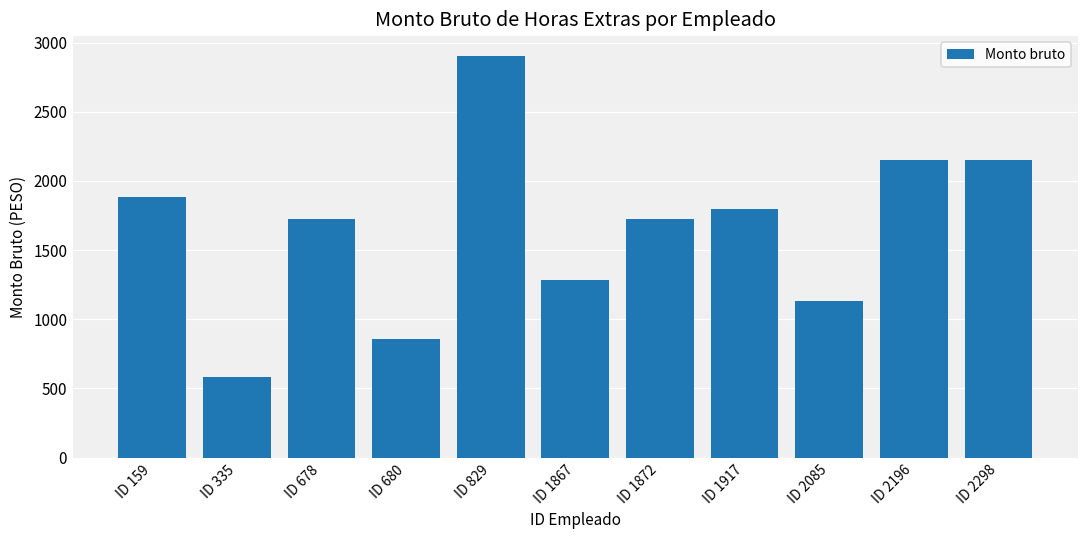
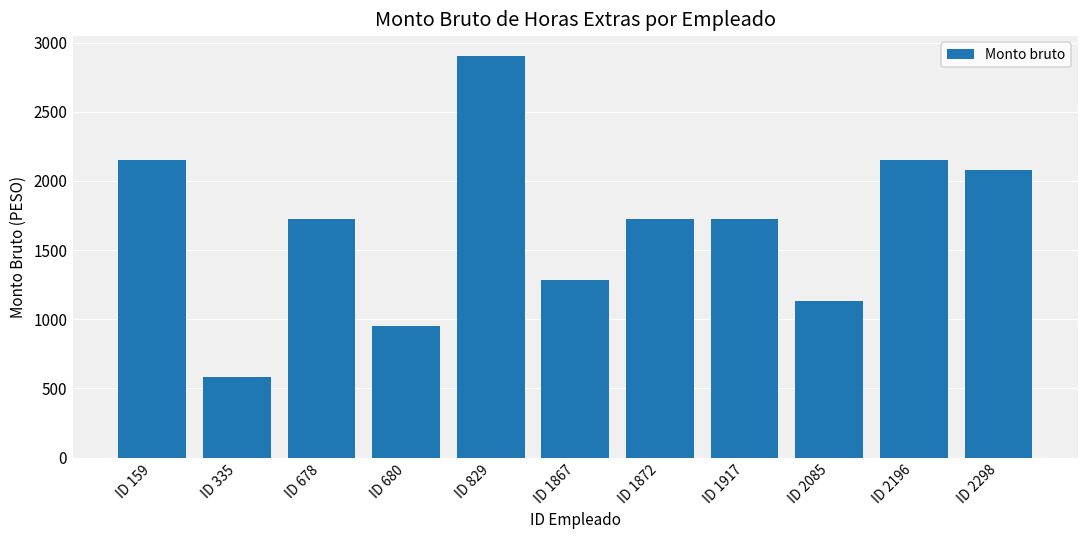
ID 159: 1880 -> 2150
ID 680: 860 -> 950
ID 1917: 1800 -> 1720
ID 2298: 2150 -> 2080
